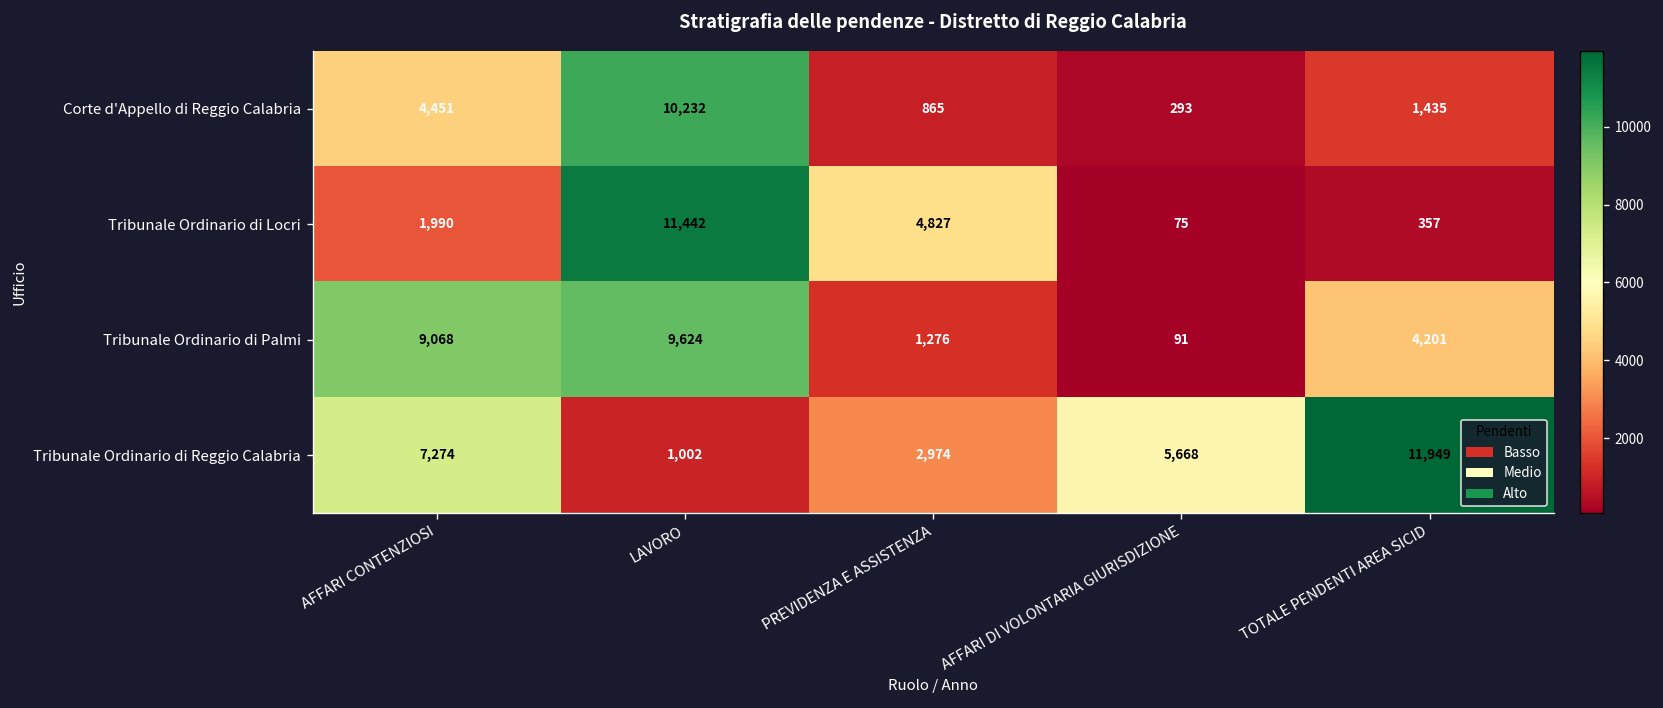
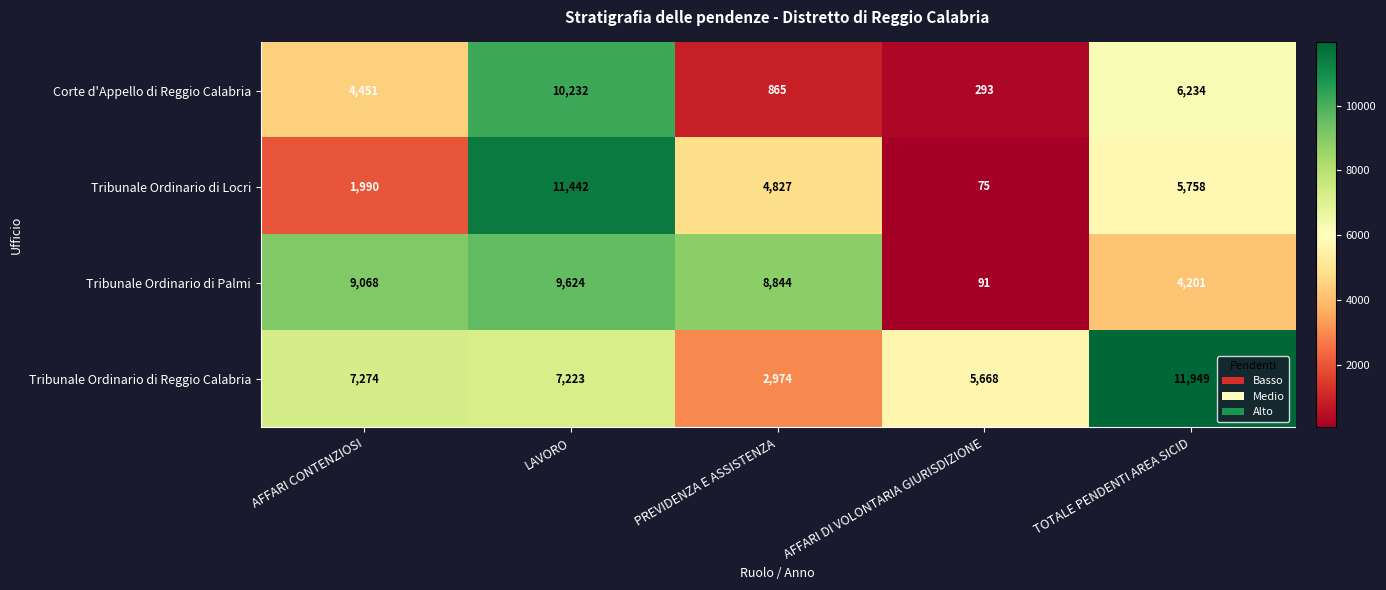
Corte d'Appello di Reggio Calabria, TOTALE PENDENTI AREA SICID: 1,435 -> 6,234
Tribunale Ordinario di Locri, TOTALE PENDENTI AREA SICID: 357 -> 5,758
Tribunale Ordinario di Palmi, PREVIDENZA E ASSISTENZA: 1,276 -> 8,844
Tribunale Ordinario di Reggio Calabria, LAVORO: 1,002 -> 7,223
